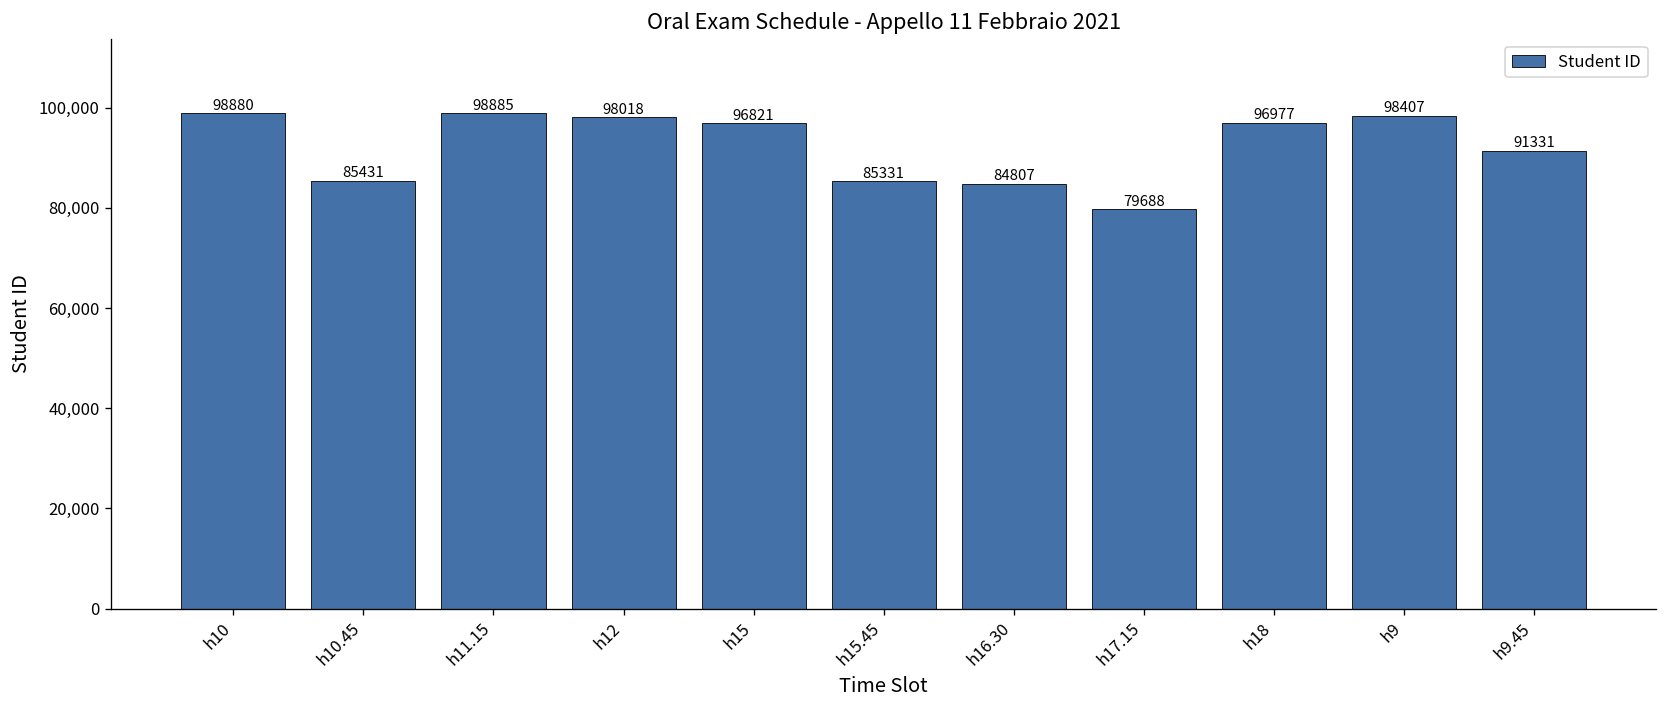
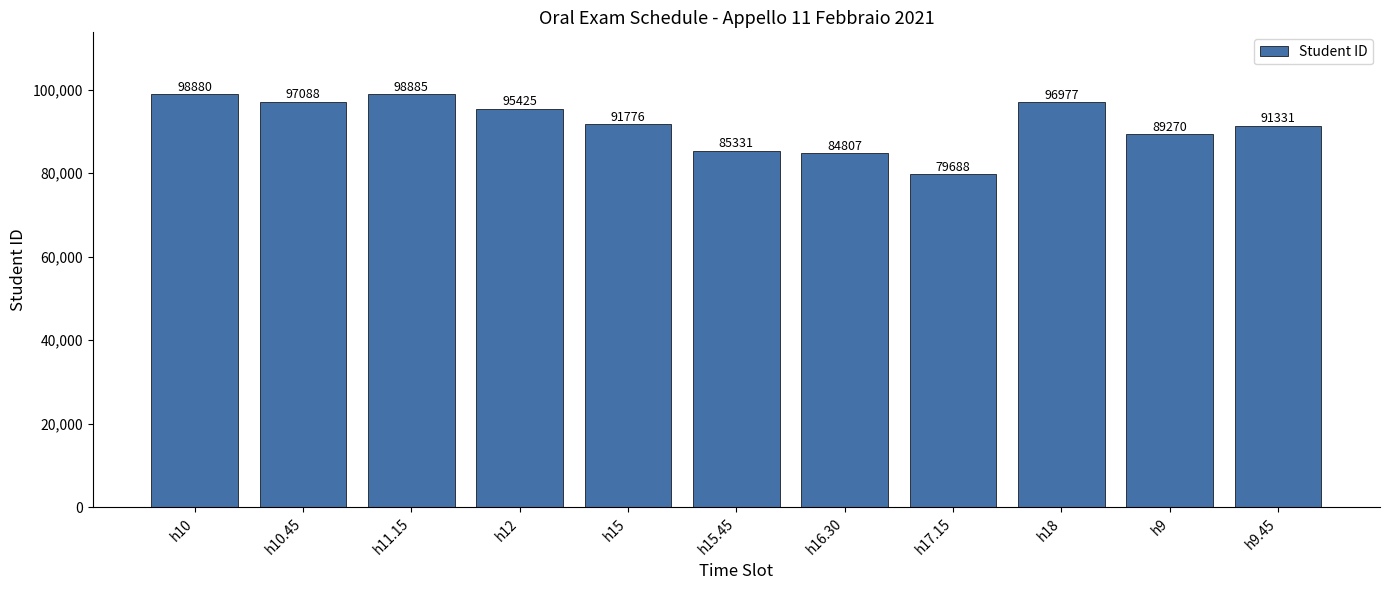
h10.45: 85431 -> 97088
h12: 98018 -> 95425
h15: 96821 -> 91776
h9: 98407 -> 89270
